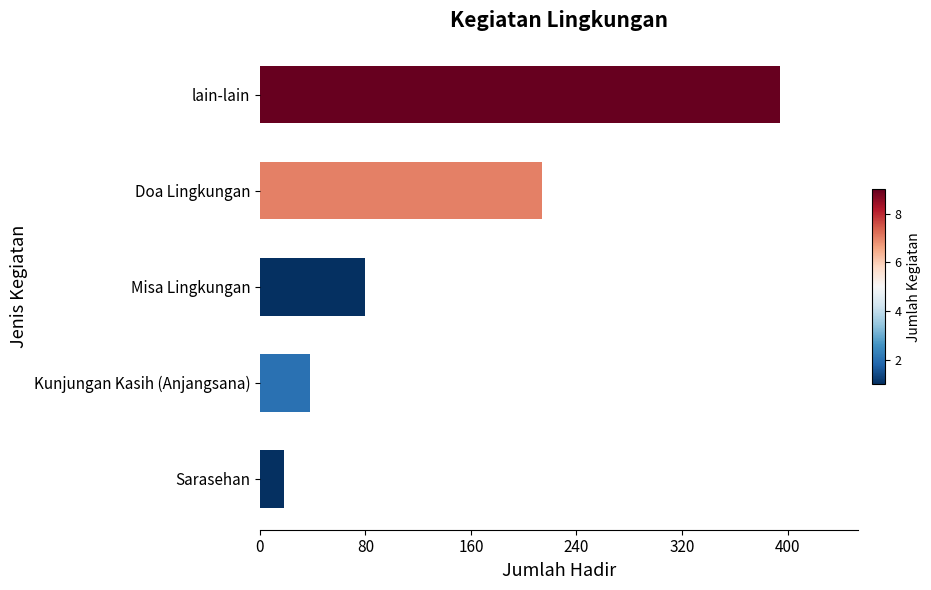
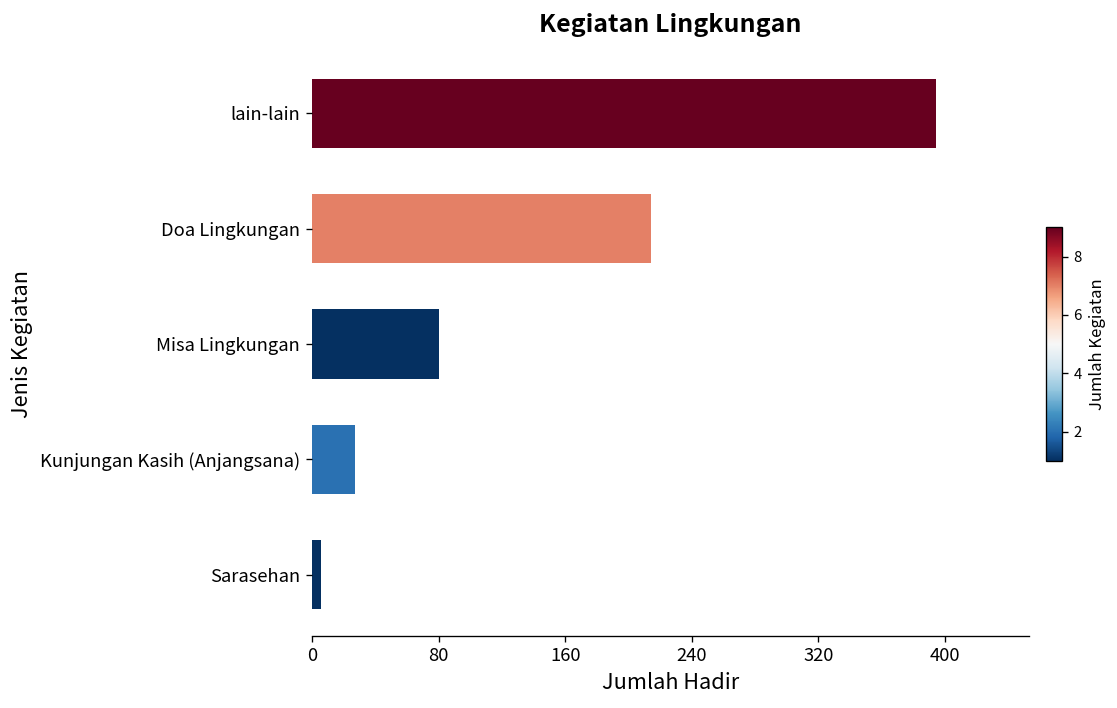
Kunjungan Kasih (Anjangsana): 38 -> 27
Sarasehan: 18 -> 6
